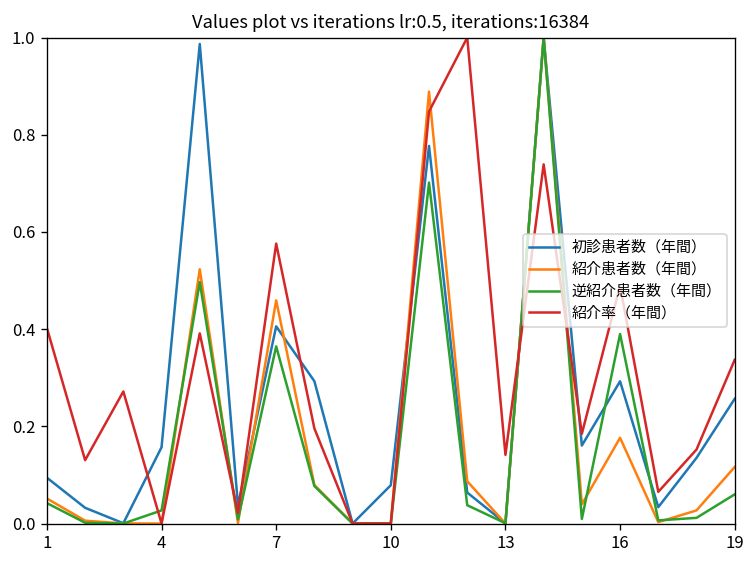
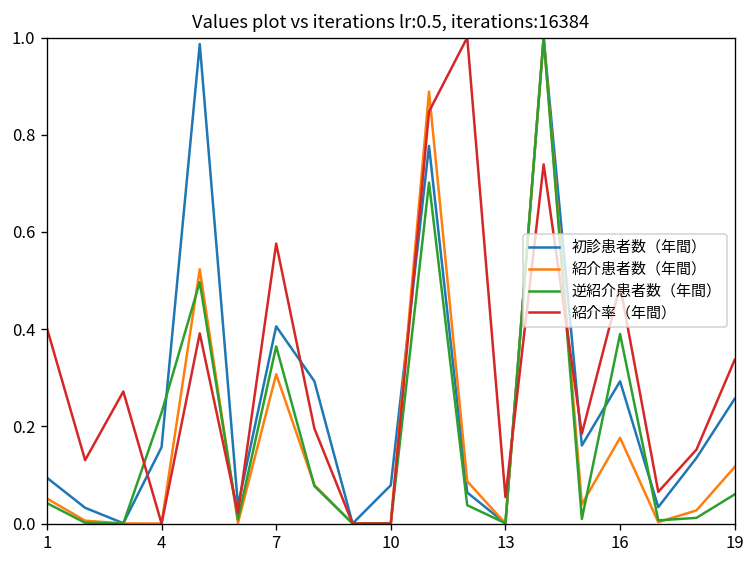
逆紹介患者数（年間）, 4: 0.03 -> 0.23
紹介患者数（年間）, 7: 0.46 -> 0.31
紹介率（年間）, 13: 0.14 -> 0.05
